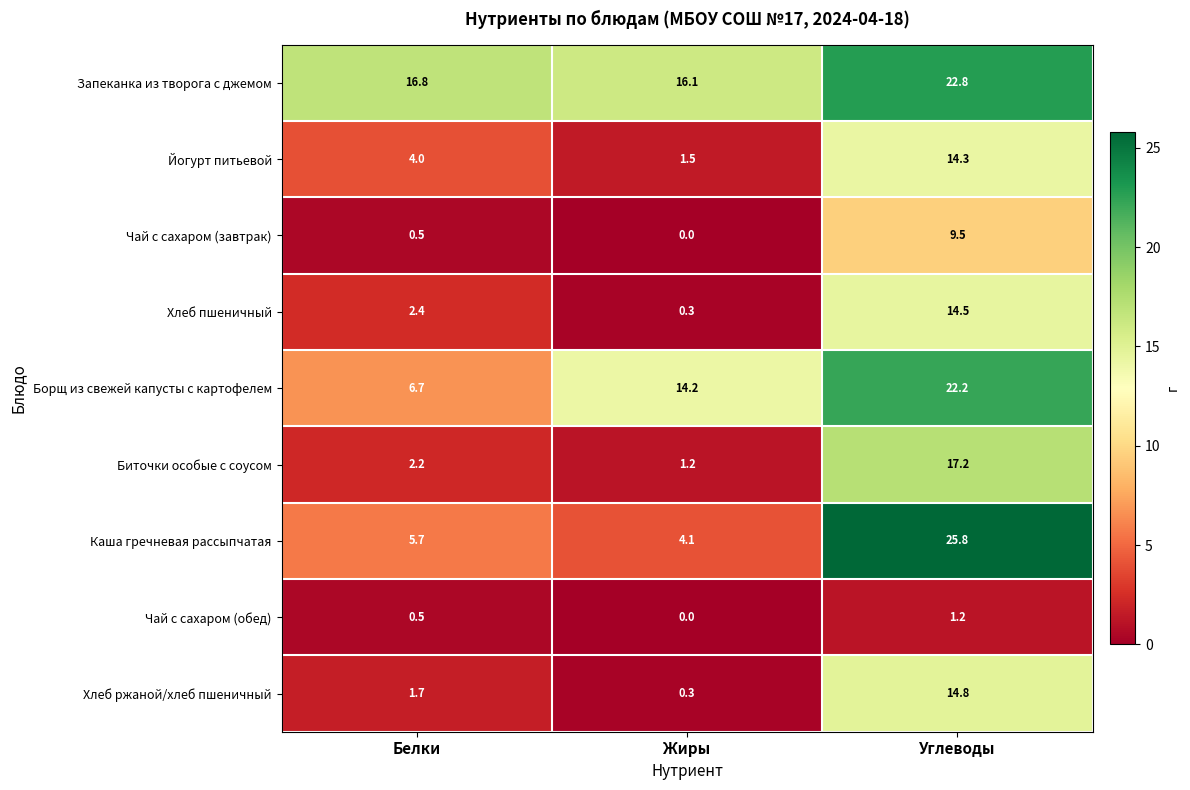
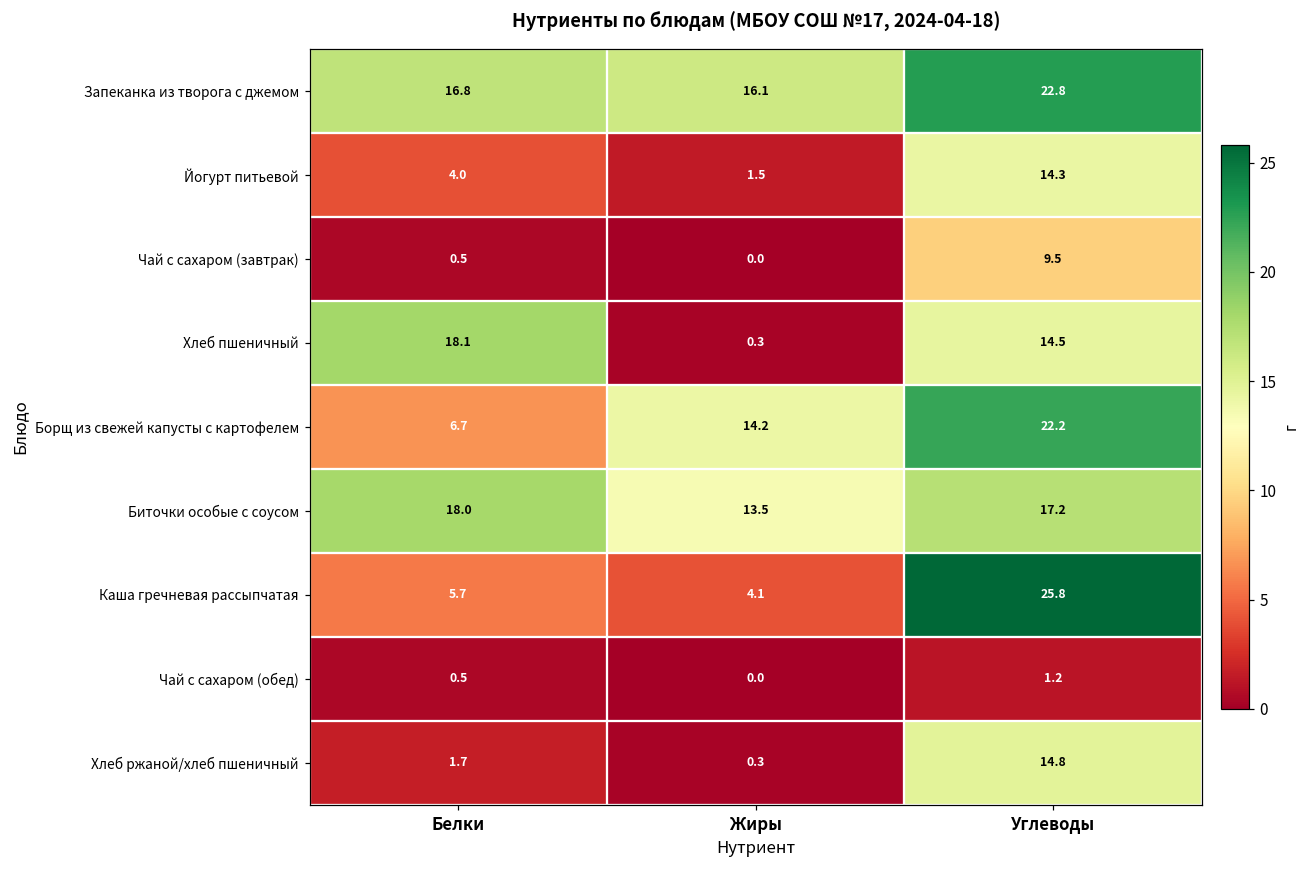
Хлеб пшеничный, Белки: 2.4 -> 18.1
Биточки особые с соусом, Белки: 2.2 -> 18.0
Биточки особые с соусом, Жиры: 1.2 -> 13.5
